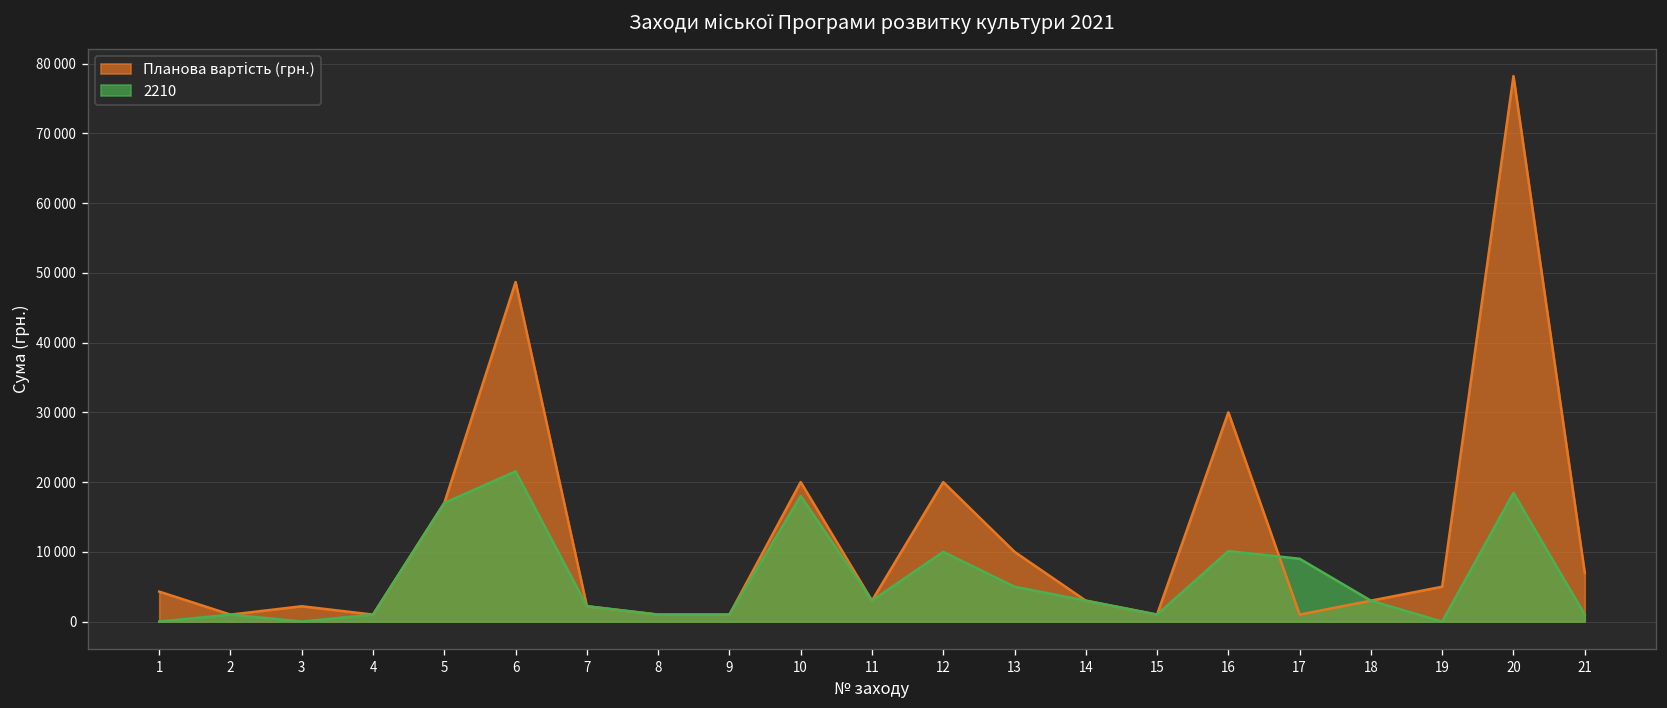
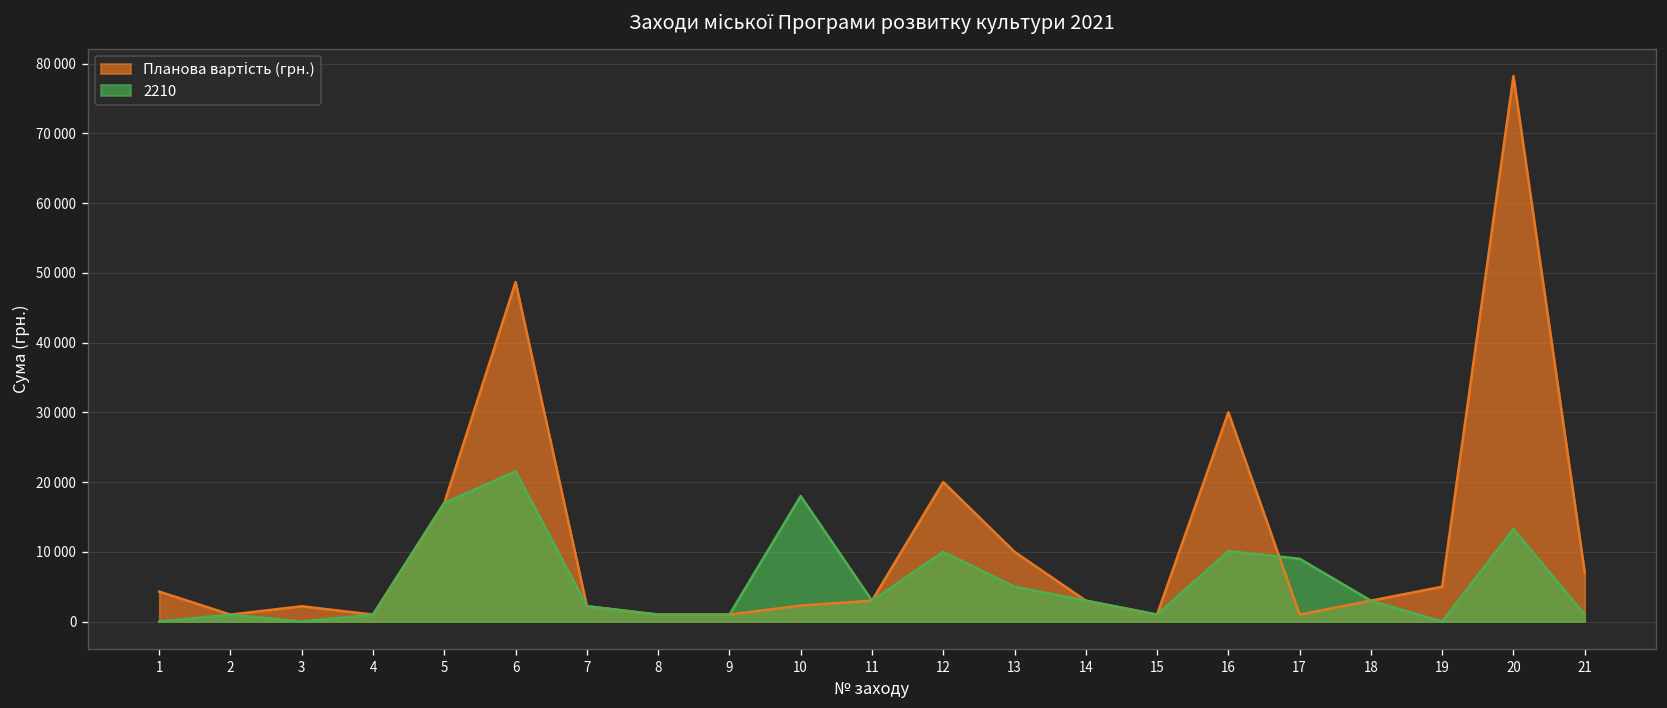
Планова вартість (грн.), 10: 20000 -> 2000
2210, 20: 18000 -> 13000
